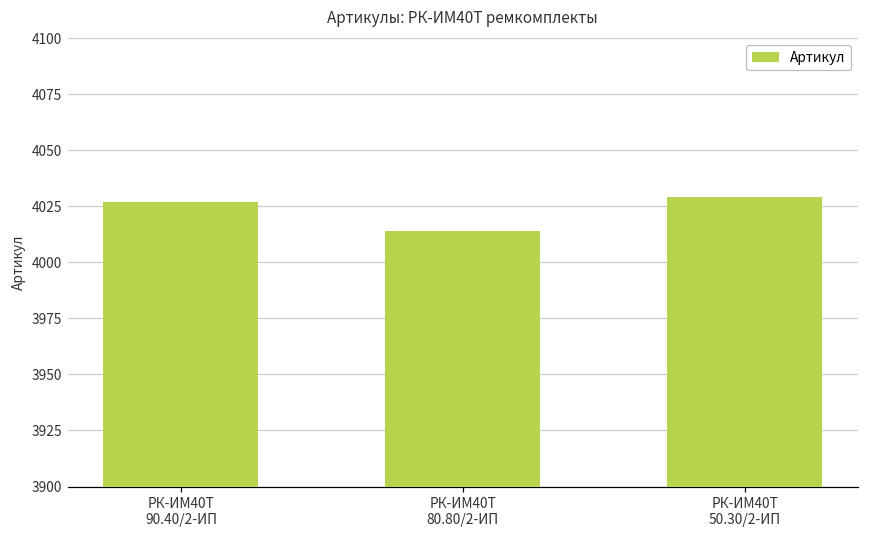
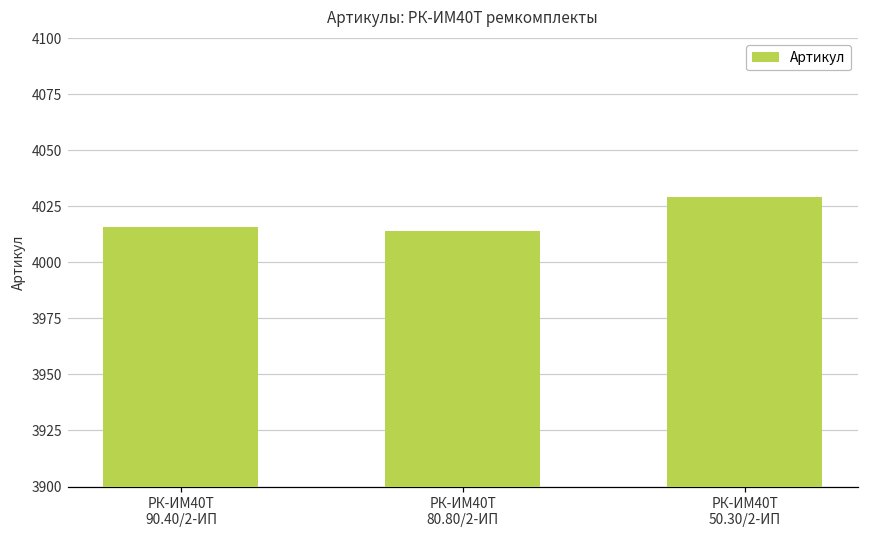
РК-ИМ40T 90.40/2-ИП: 4027 -> 4016
